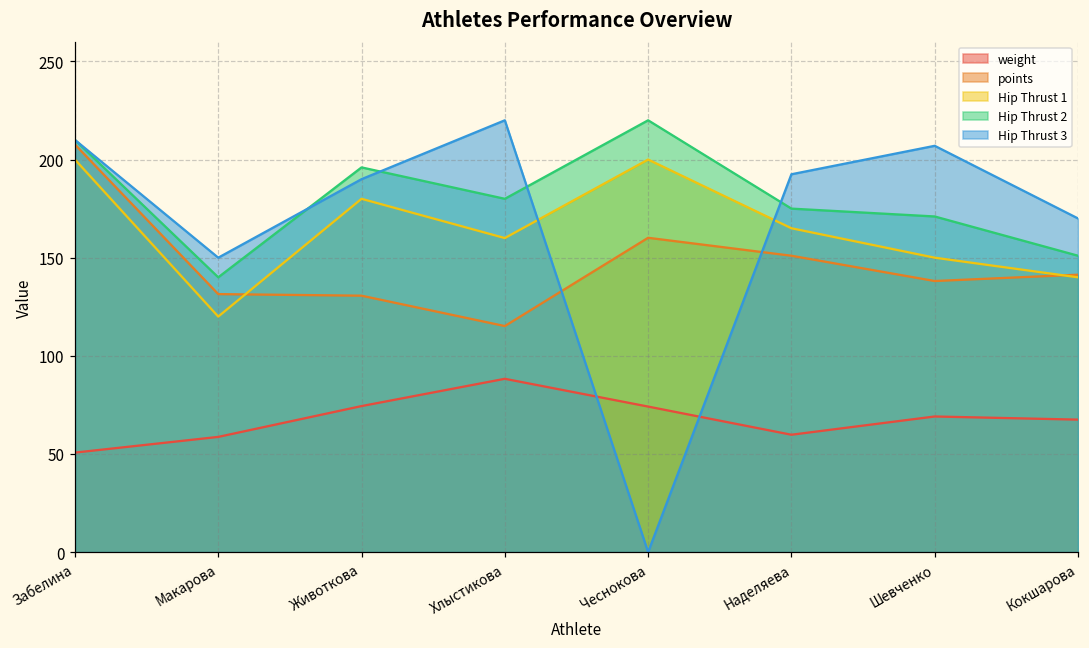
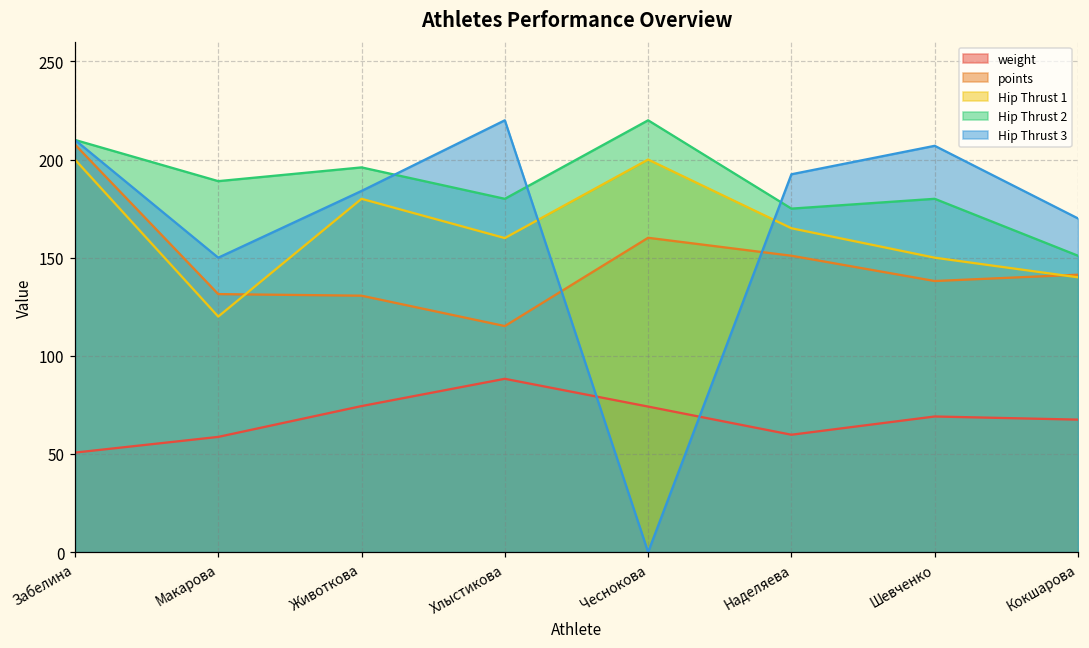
Hip Thrust 2, Макарова: 140 -> 189
Hip Thrust 3, Животкова: 190 -> 184
Hip Thrust 2, Шевченко: 171 -> 180
